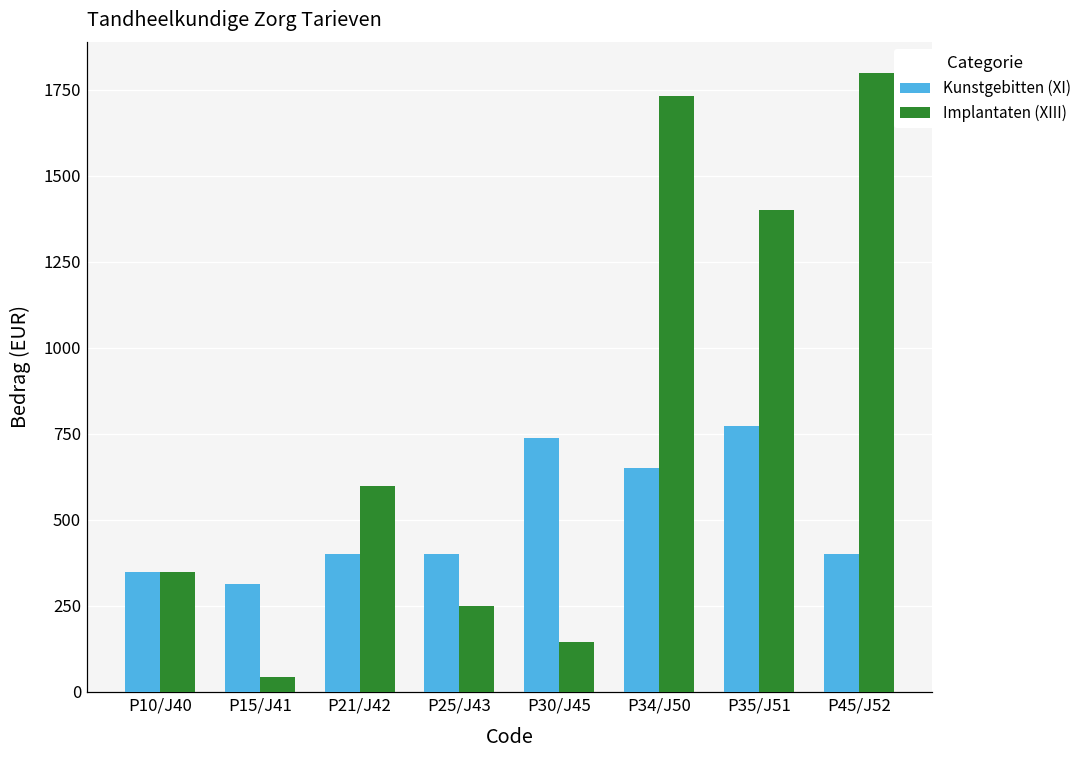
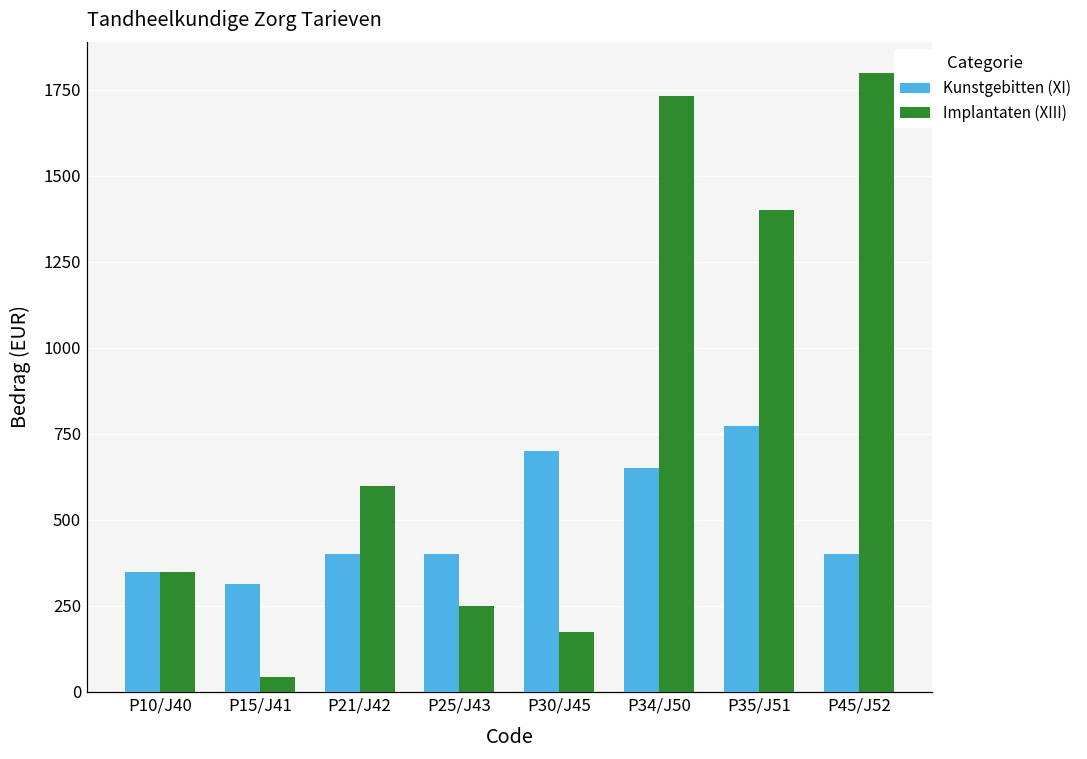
Kunstgebitten (XI), P30/J45: 740 -> 700
Implantaten (XIII), P30/J45: 150 -> 180
